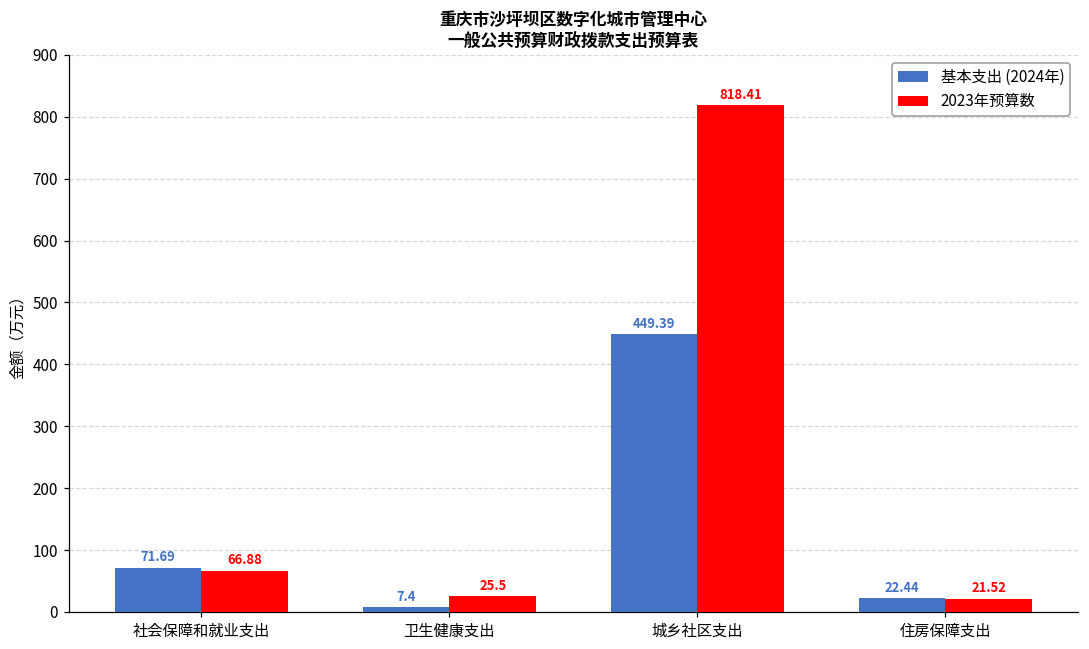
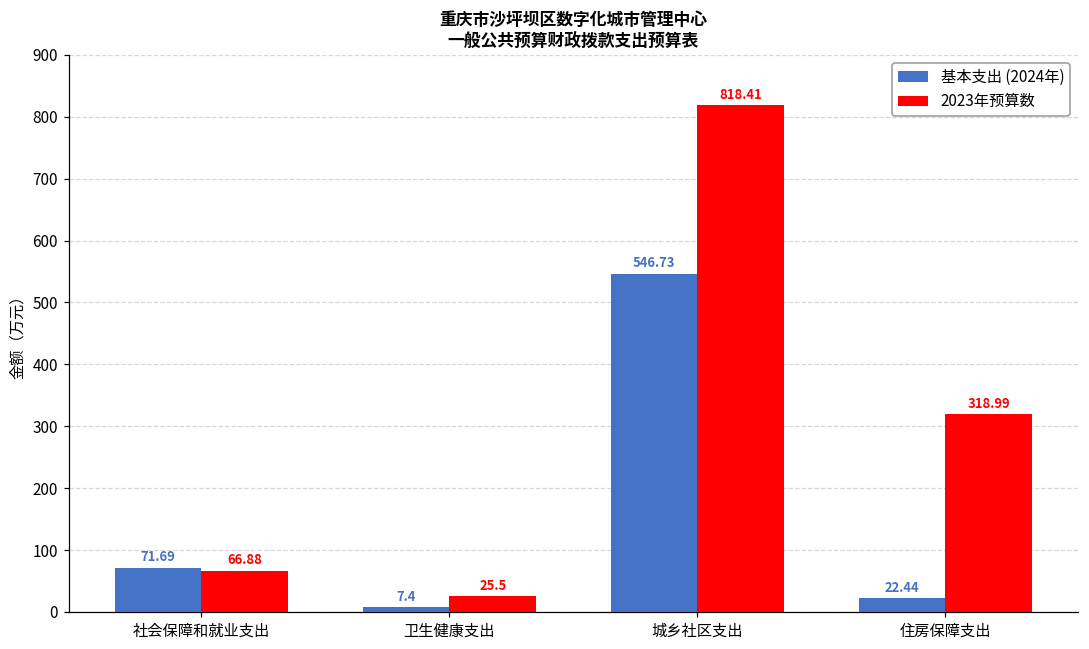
基本支出 (2024年), 城乡社区支出: 449.39 -> 546.73
2023年预算数, 住房保障支出: 21.52 -> 318.99
